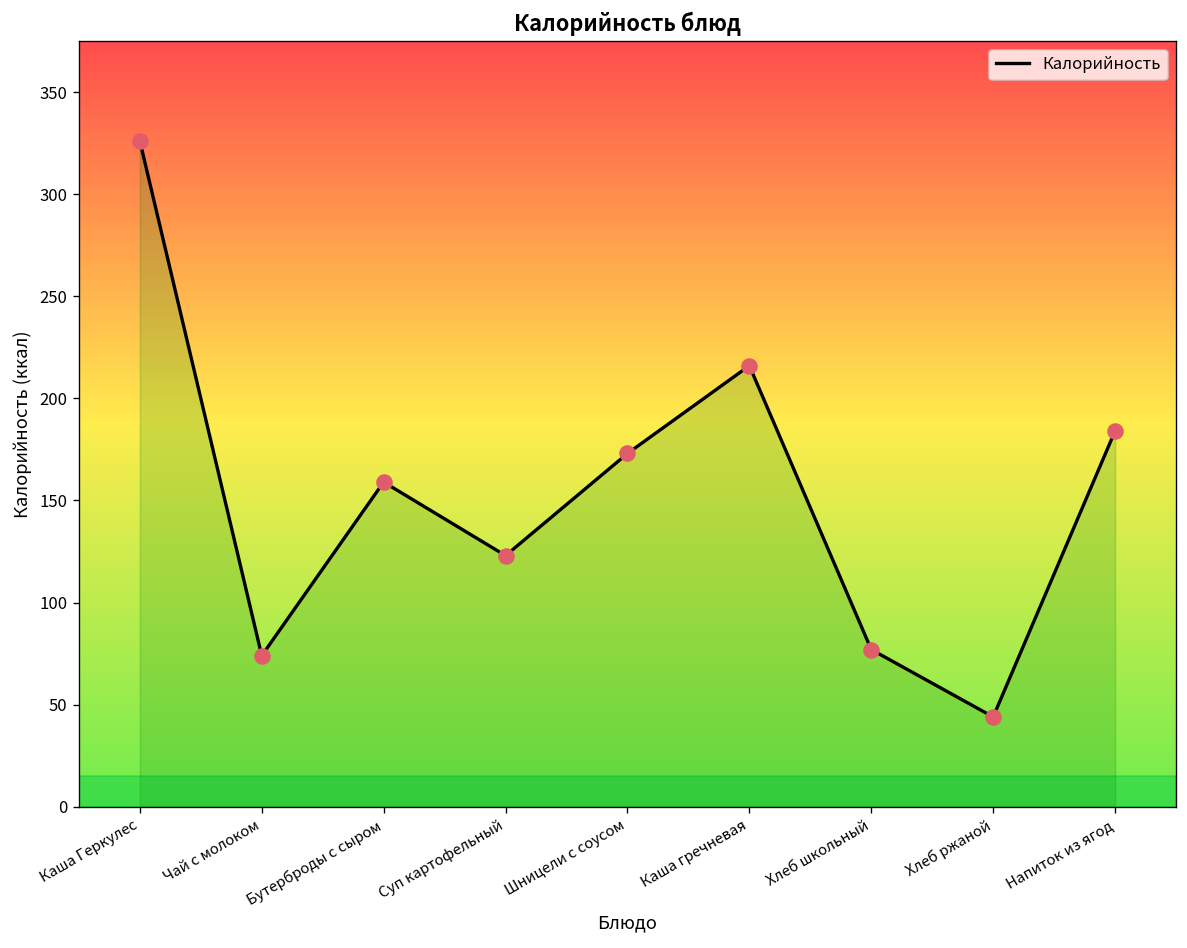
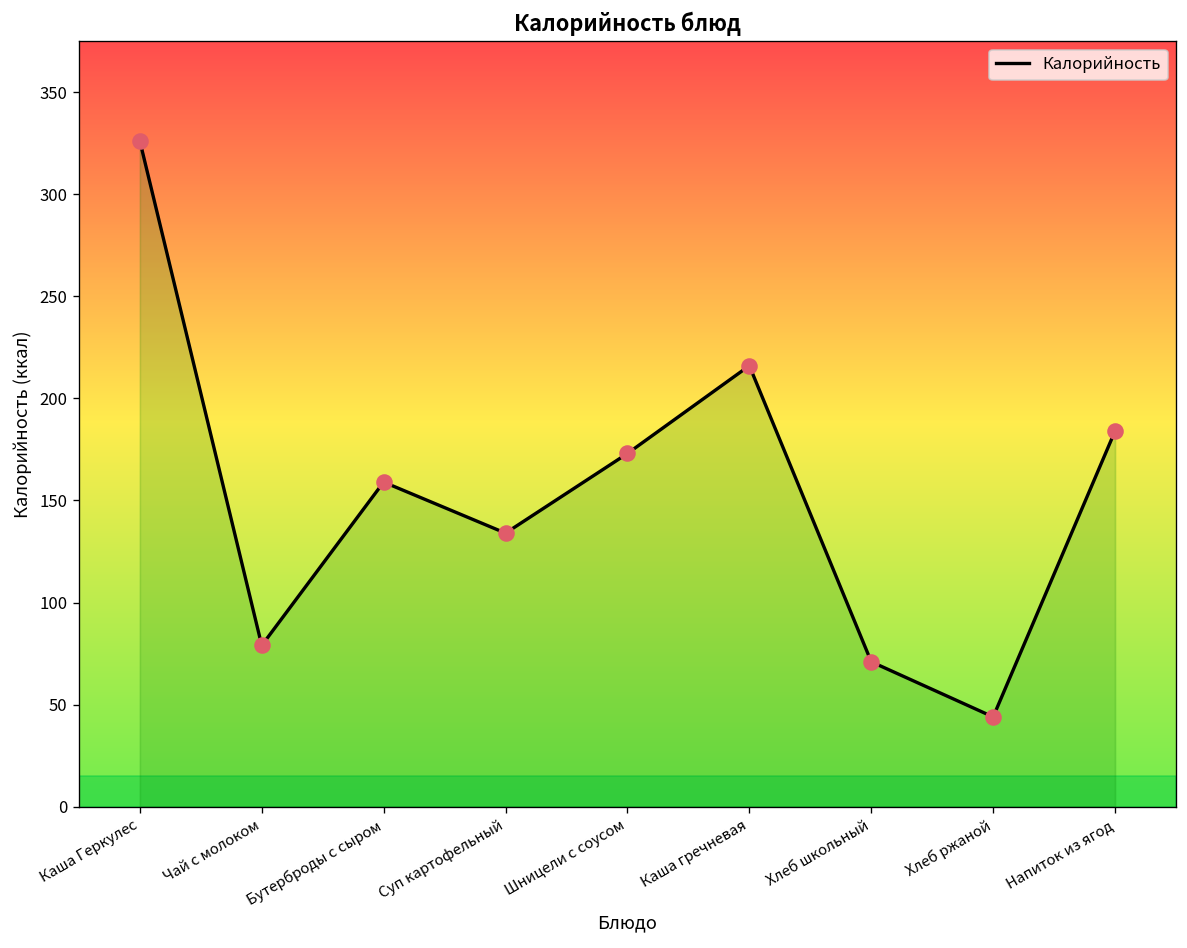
Чай с молоком: 74 -> 79
Суп картофельный: 123 -> 134
Хлеб школьный: 77 -> 71
